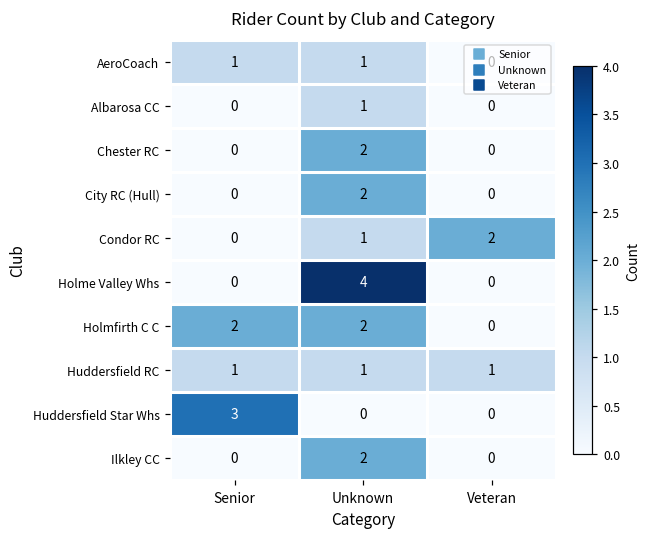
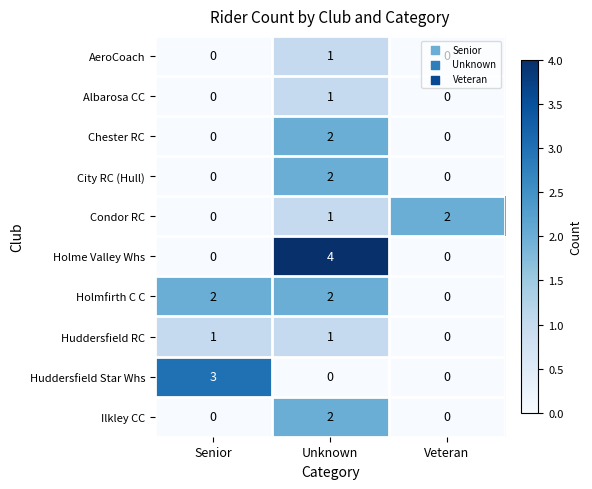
AeroCoach, Senior: 1 -> 0
Huddersfield RC, Veteran: 1 -> 0
